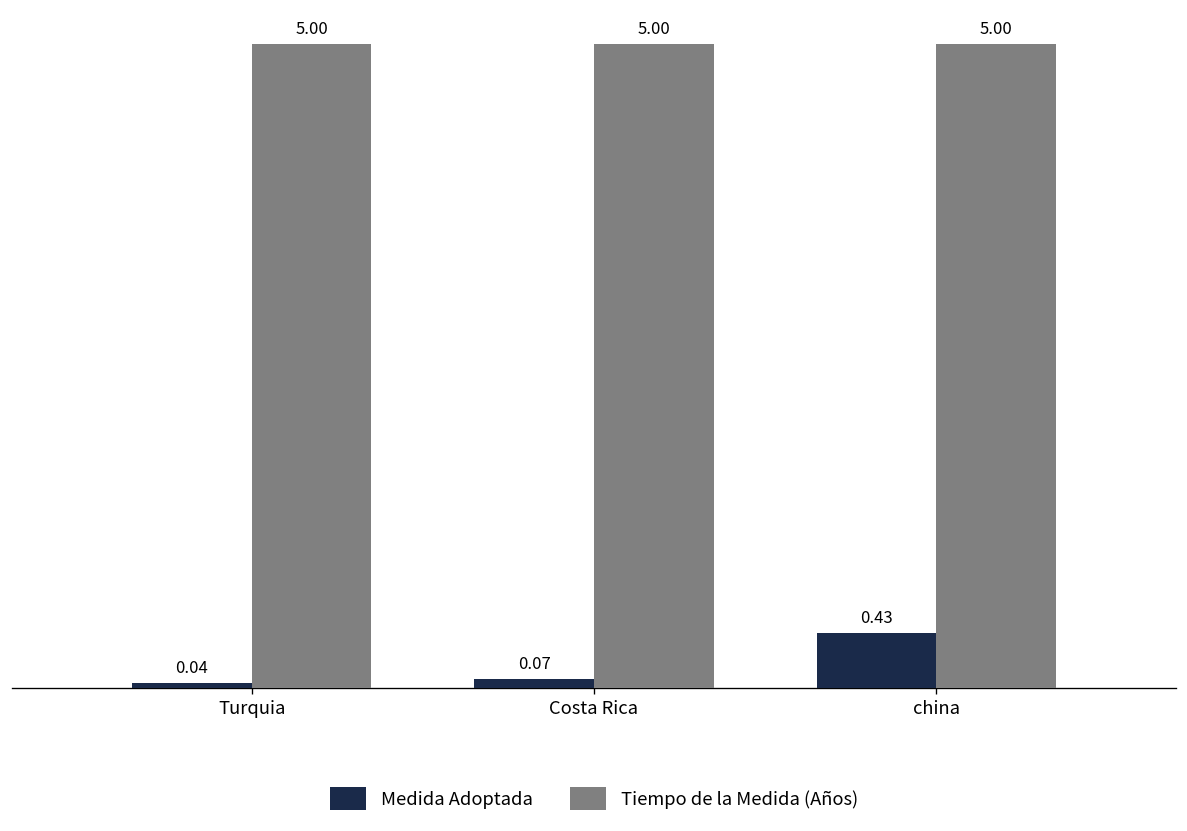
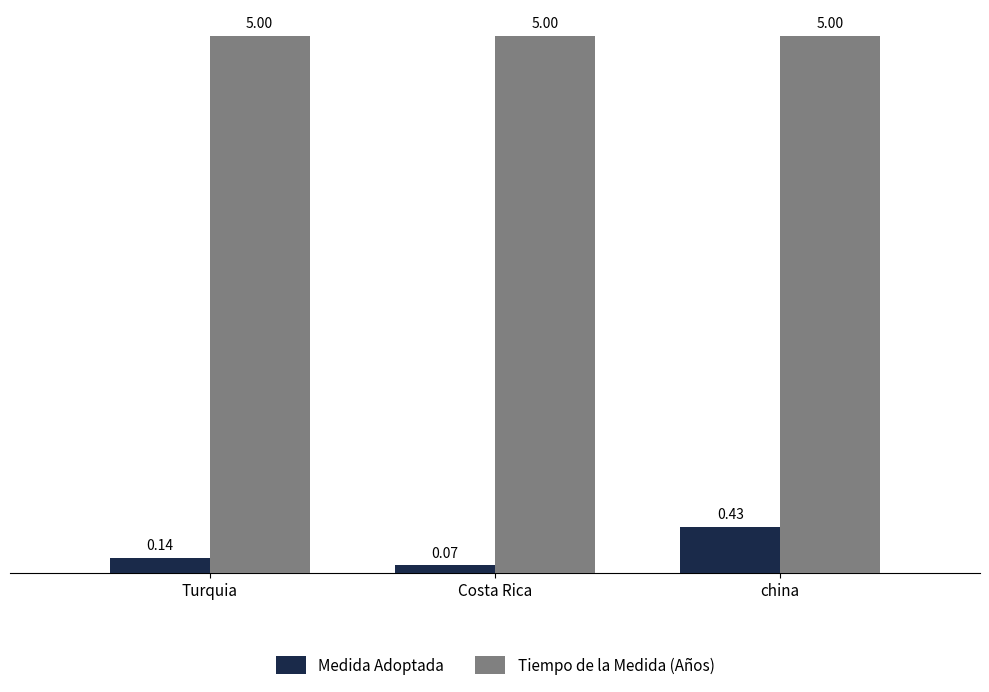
Medida Adoptada, Turquia: 0.04 -> 0.14
